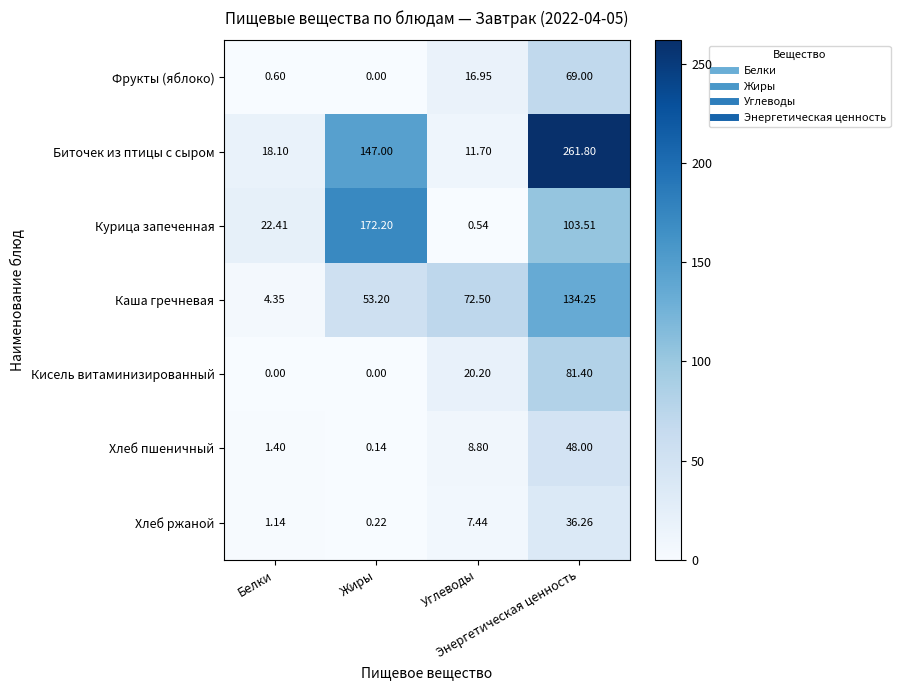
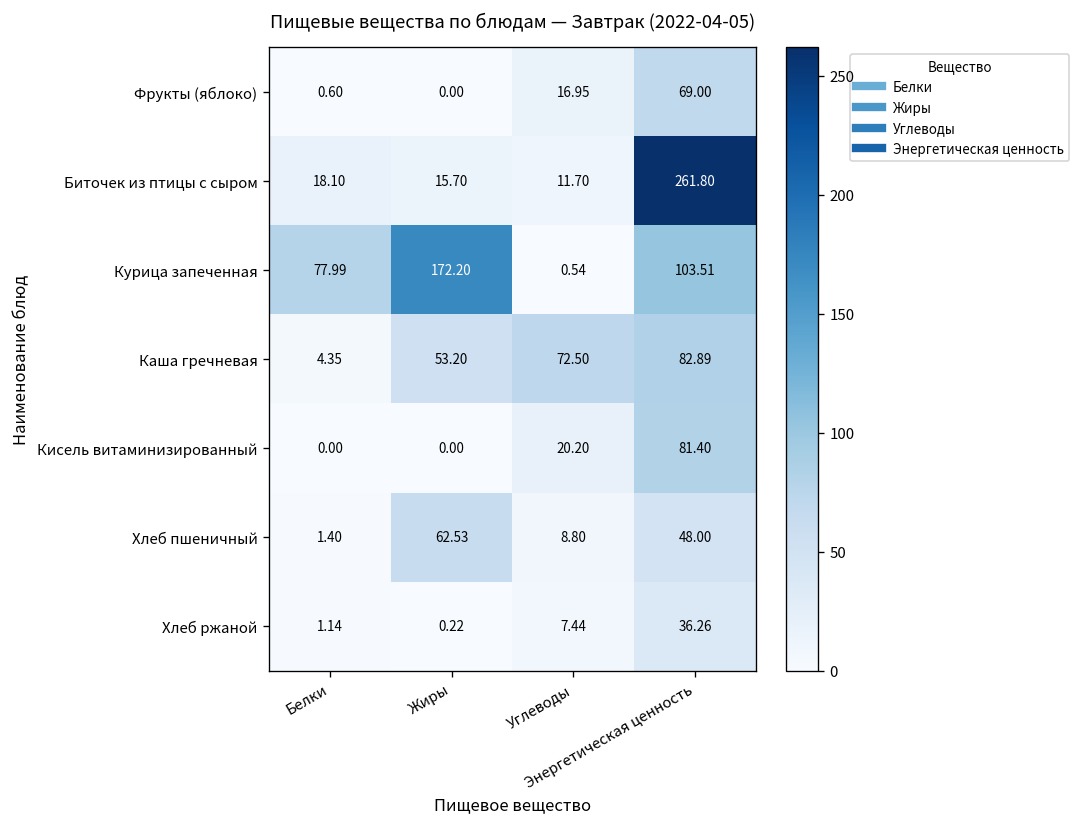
Биточек из птицы с сыром, Жиры: 147.00 -> 15.70
Курица запеченная, Белки: 22.41 -> 77.99
Каша гречневая, Энергетическая ценность: 134.25 -> 82.89
Хлеб пшеничный, Жиры: 0.14 -> 62.53
